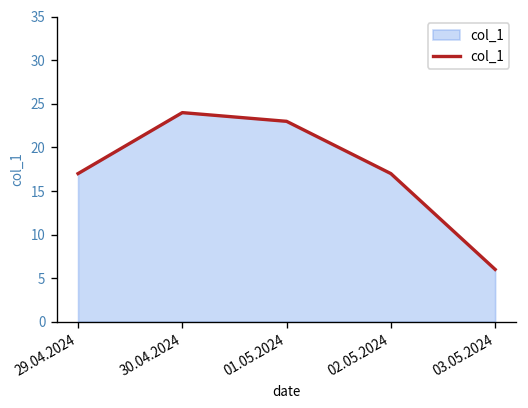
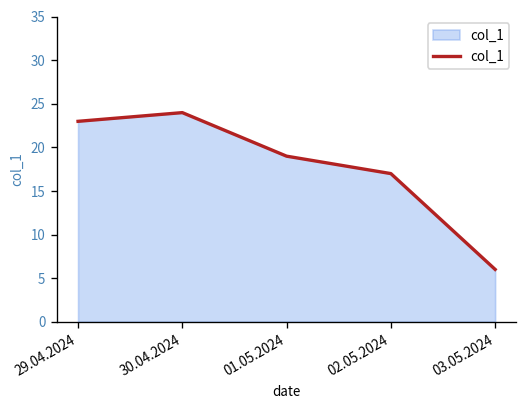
29.04.2024: 17 -> 23
01.05.2024: 23 -> 19
